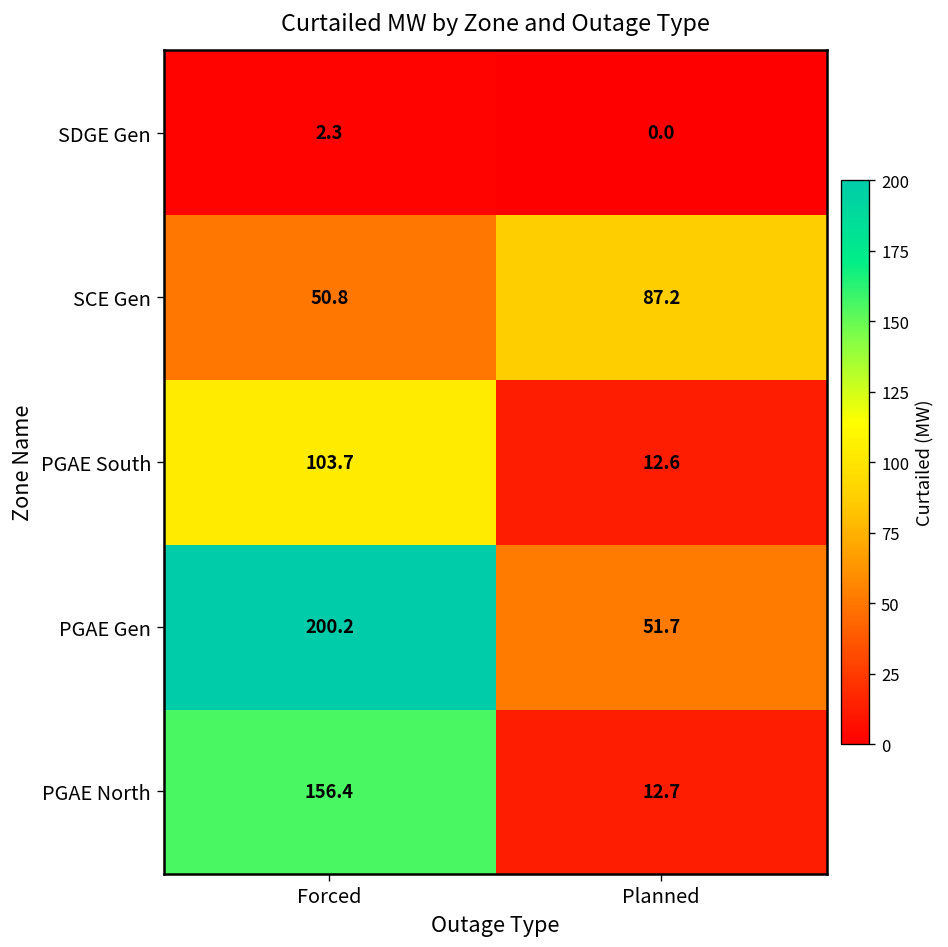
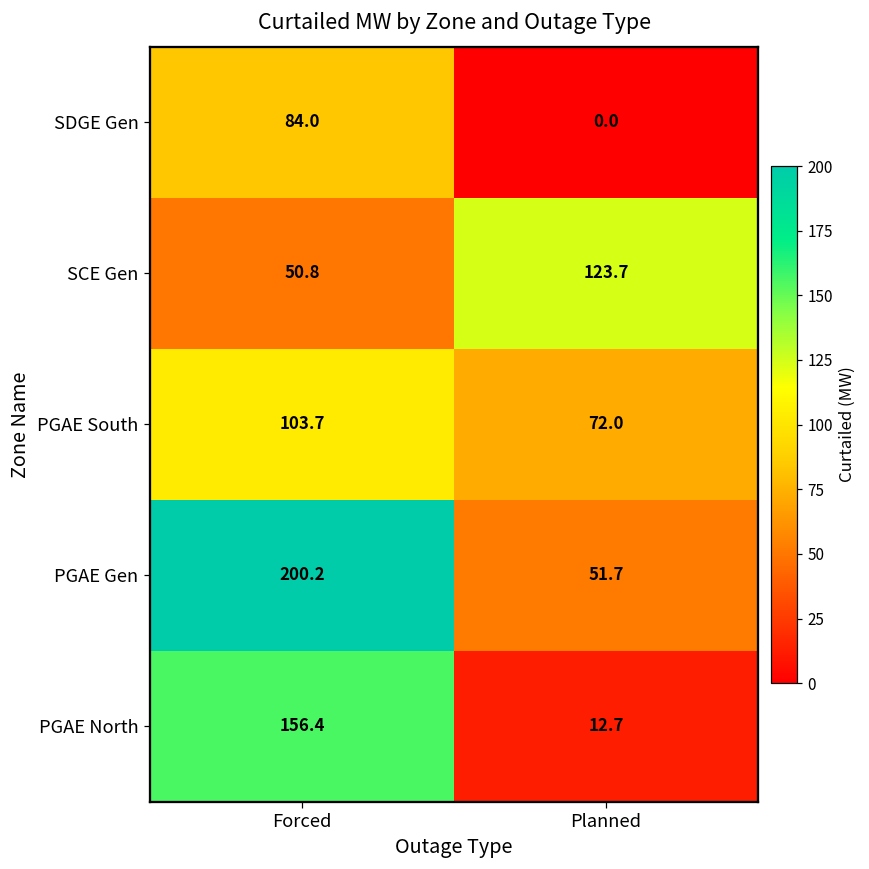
SDGE Gen, Forced: 2.3 -> 84.0
SCE Gen, Planned: 87.2 -> 123.7
PGAE South, Planned: 12.6 -> 72.0
